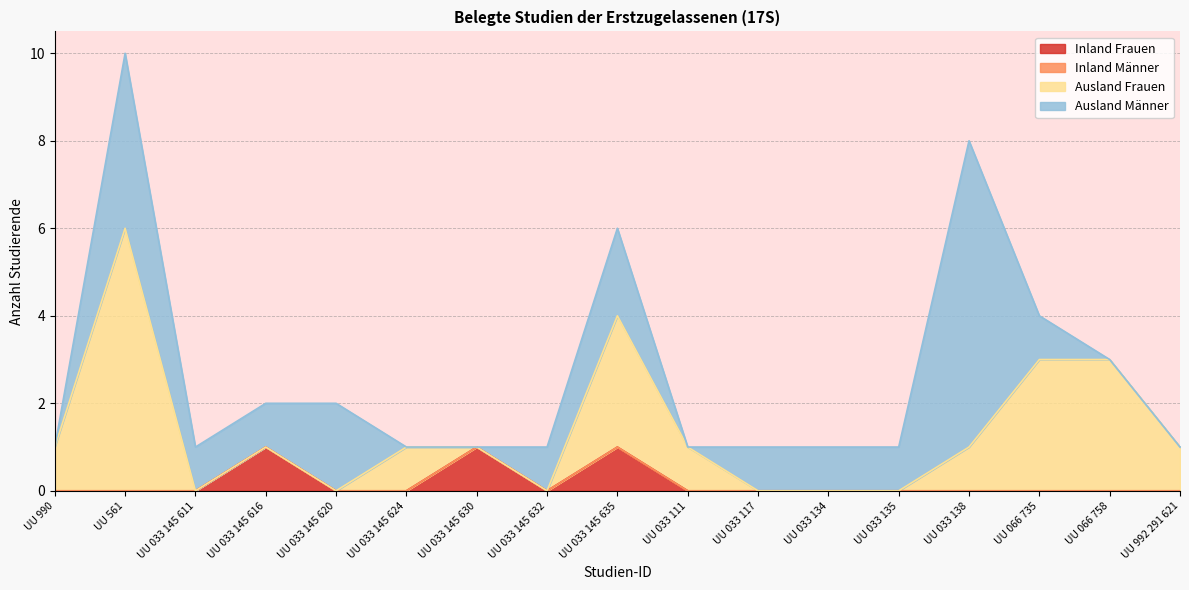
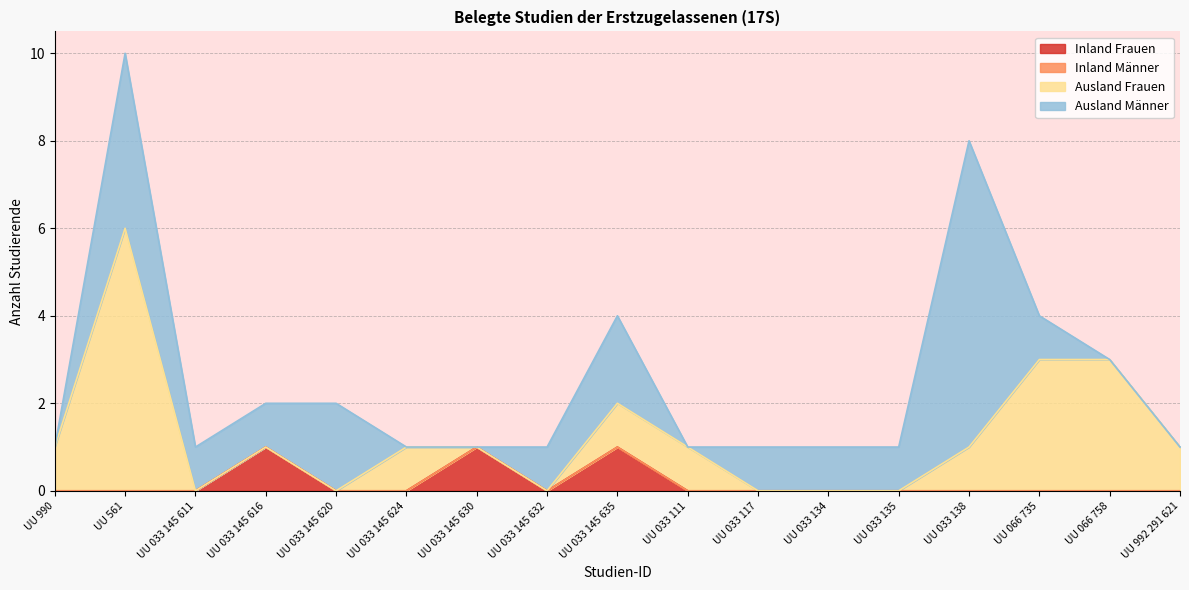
Ausland Frauen, UU 033 145 635: 3 -> 1
